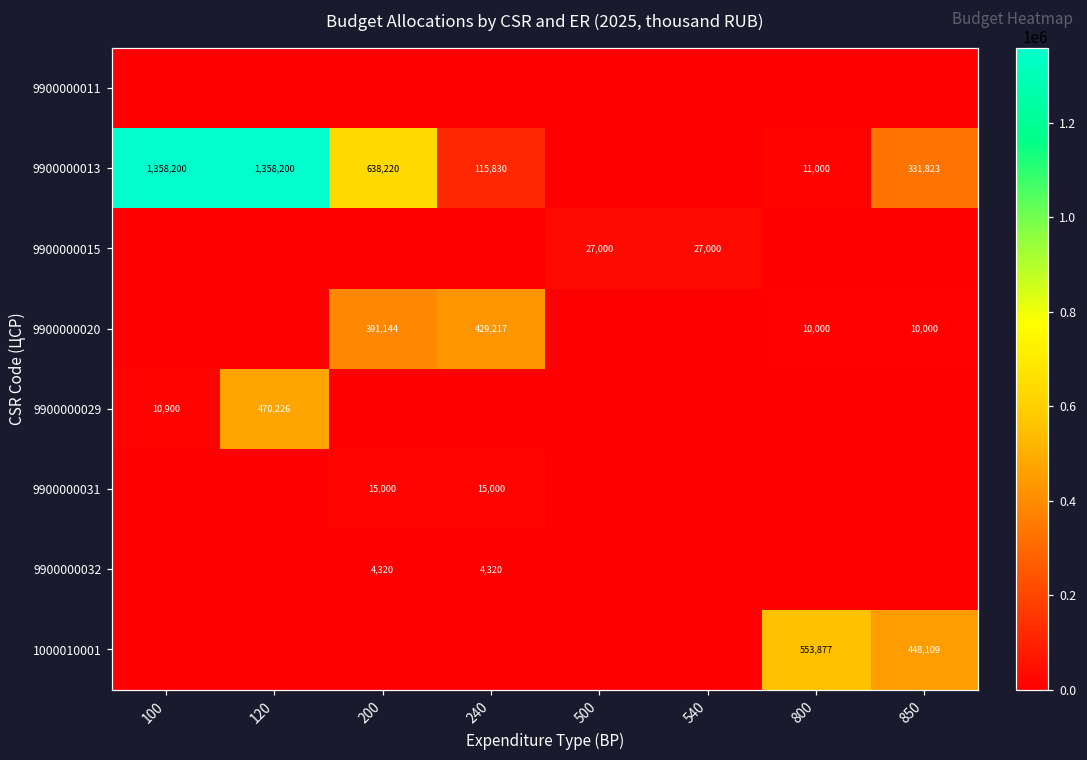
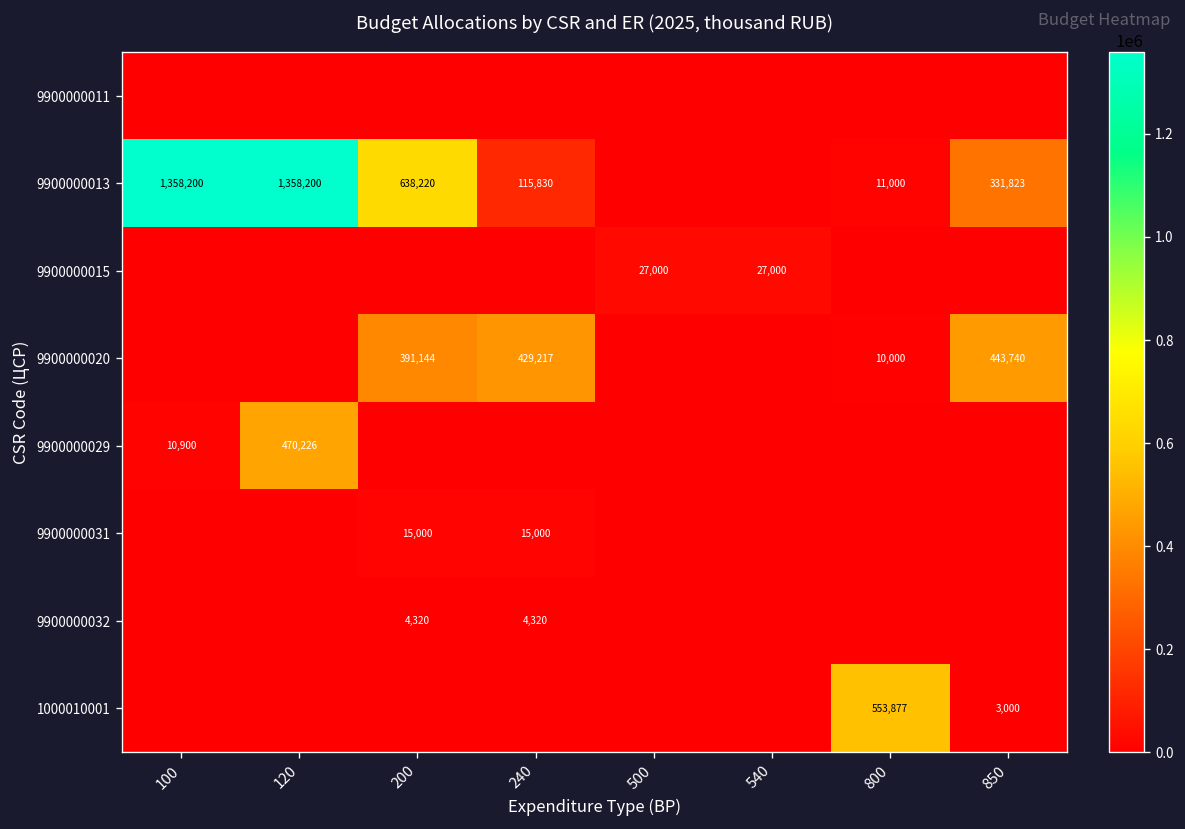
9900000020, 850: 10,000 -> 443,740
1000010001, 850: 448,109 -> 3,000
